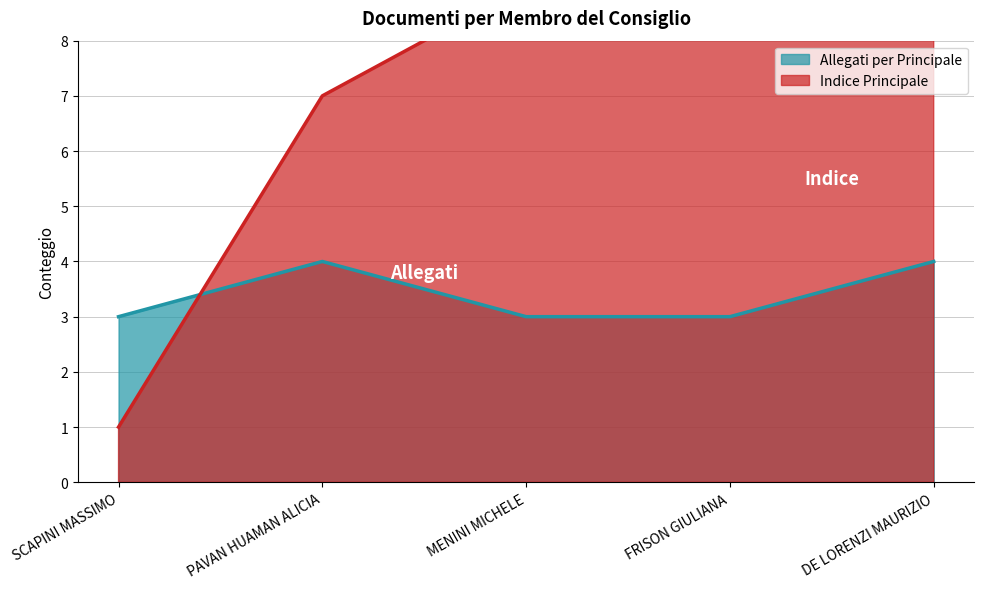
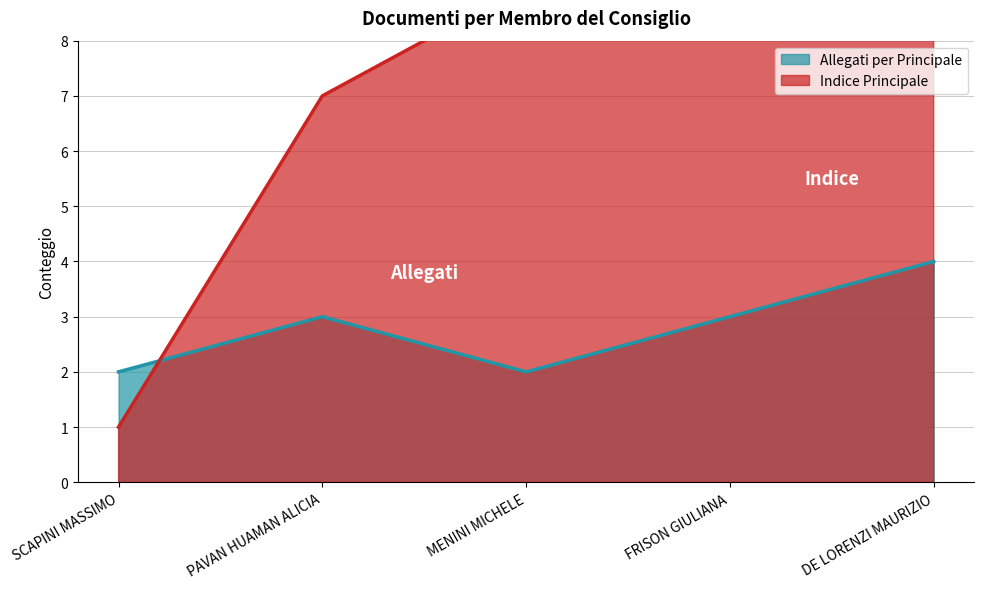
Allegati per Principale, SCAPINI MASSIMO: 3 -> 2
Allegati per Principale, PAVAN HUAMAN ALICIA: 4 -> 3
Allegati per Principale, MENINI MICHELE: 3 -> 2
